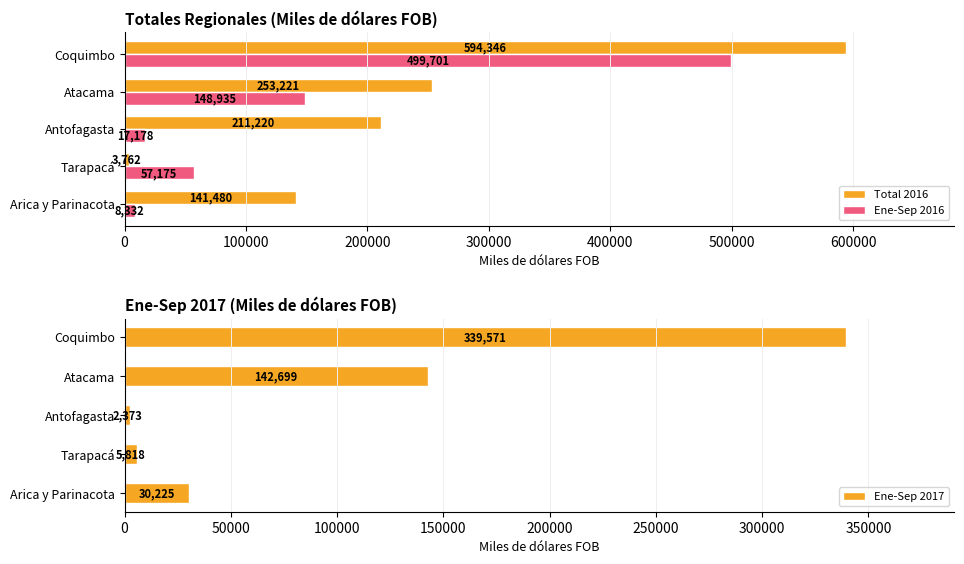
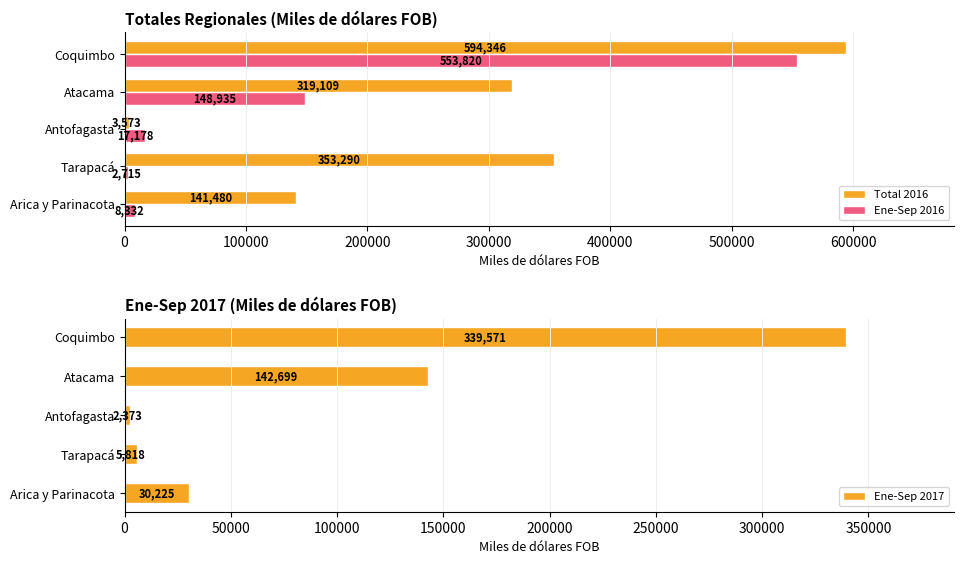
Totales Regionales (Miles de dólares FOB), Ene-Sep 2016, Coquimbo: 499,701 -> 553,820
Totales Regionales (Miles de dólares FOB), Total 2016, Atacama: 253,221 -> 319,109
Totales Regionales (Miles de dólares FOB), Total 2016, Antofagasta: 211,220 -> 3,573
Totales Regionales (Miles de dólares FOB), Total 2016, Tarapacá: 3,762 -> 353,290
Totales Regionales (Miles de dólares FOB), Ene-Sep 2016, Tarapacá: 57,175 -> 2,715
